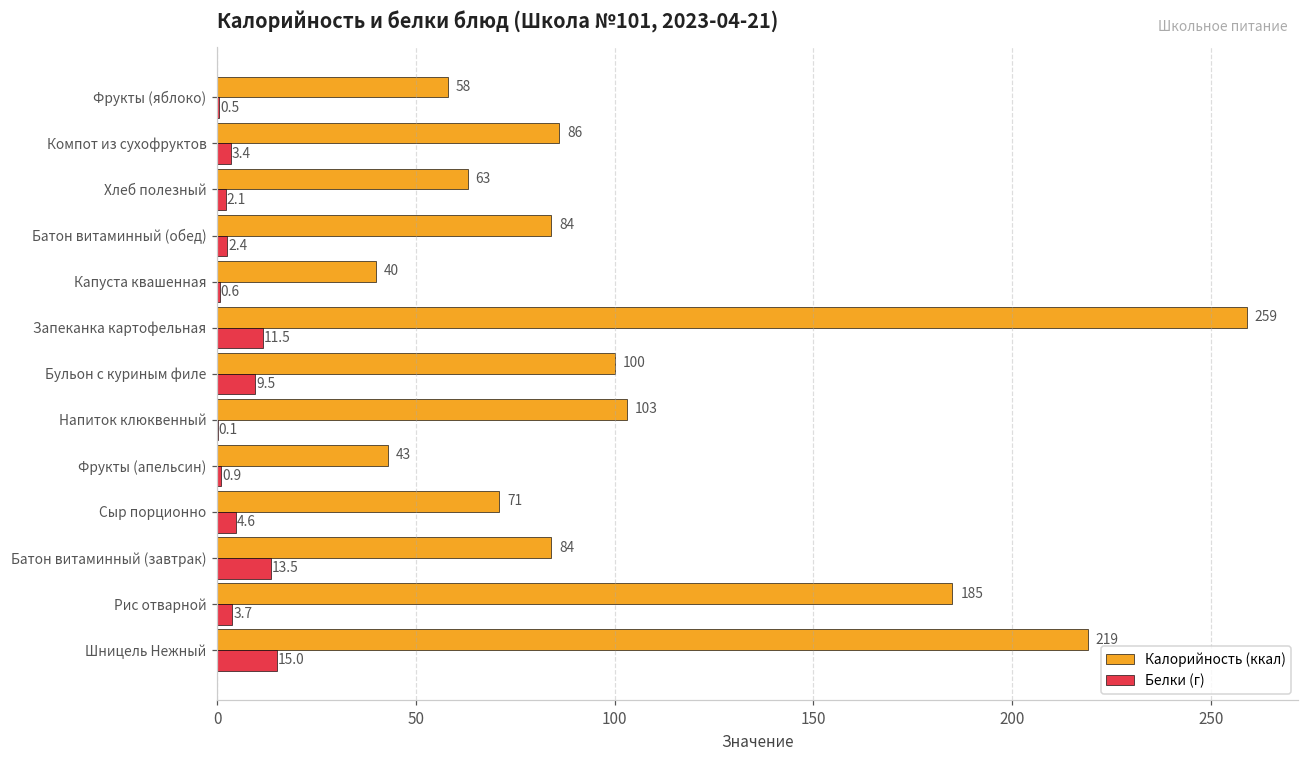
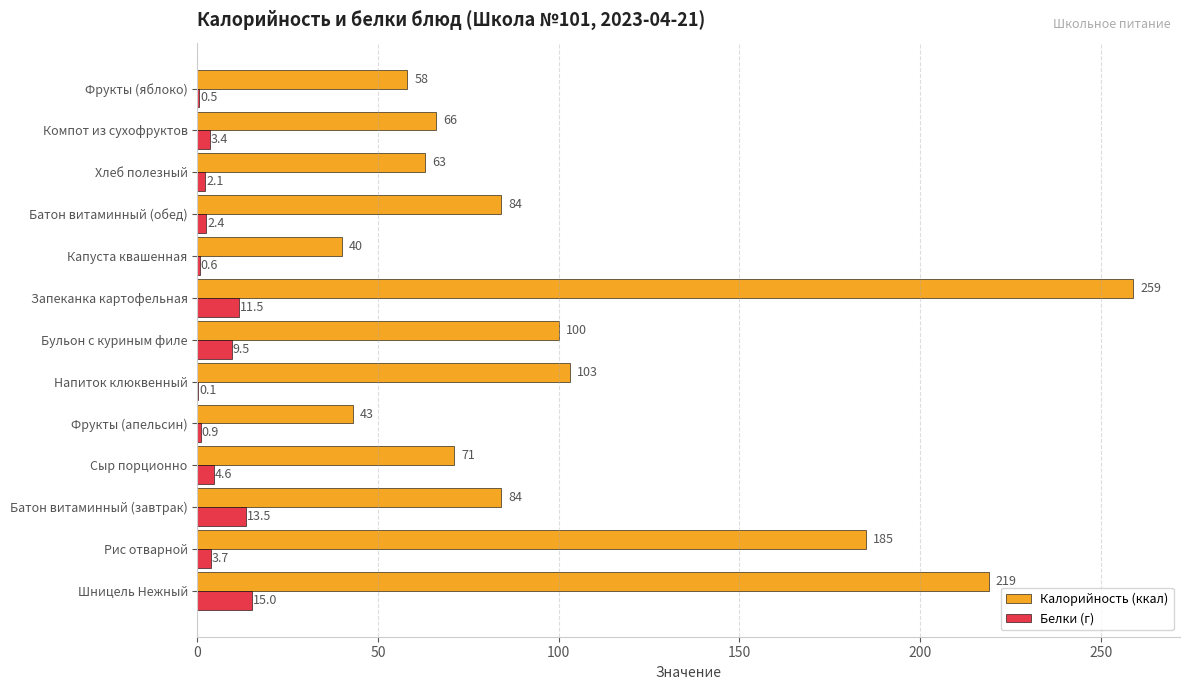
Калорийность (ккал), Компот из сухофруктов: 86 -> 66
